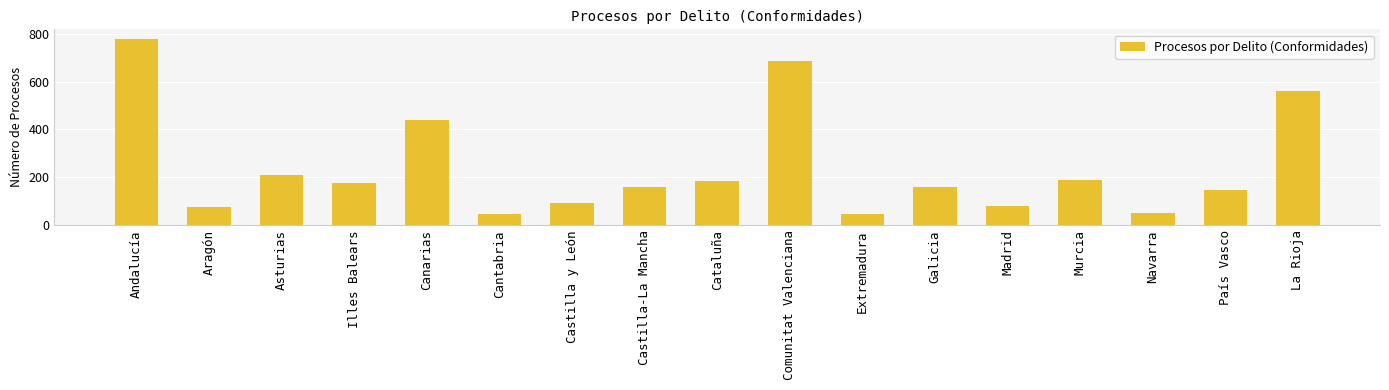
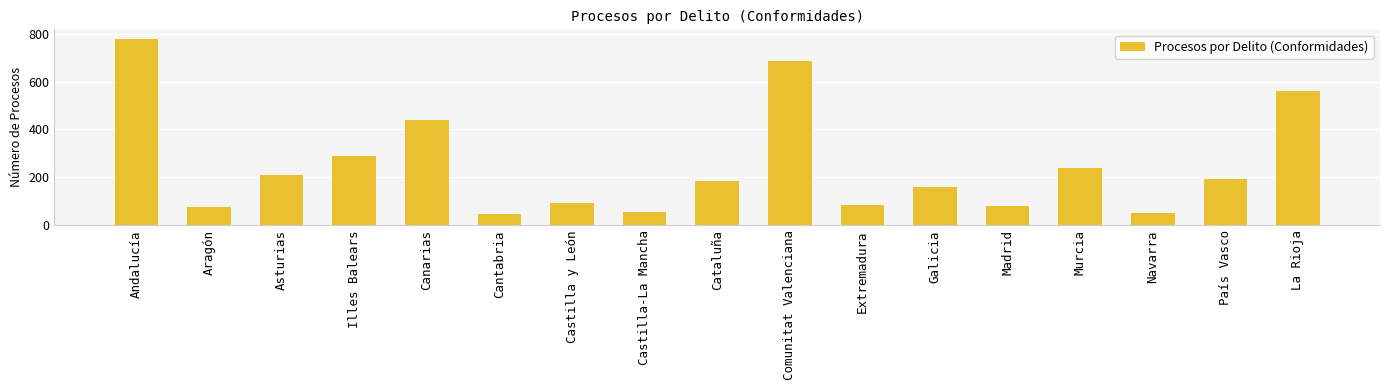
Illes Balears: 180 -> 290
Castilla-La Mancha: 160 -> 60
Extremadura: 50 -> 90
Murcia: 190 -> 240
País Vasco: 150 -> 190
